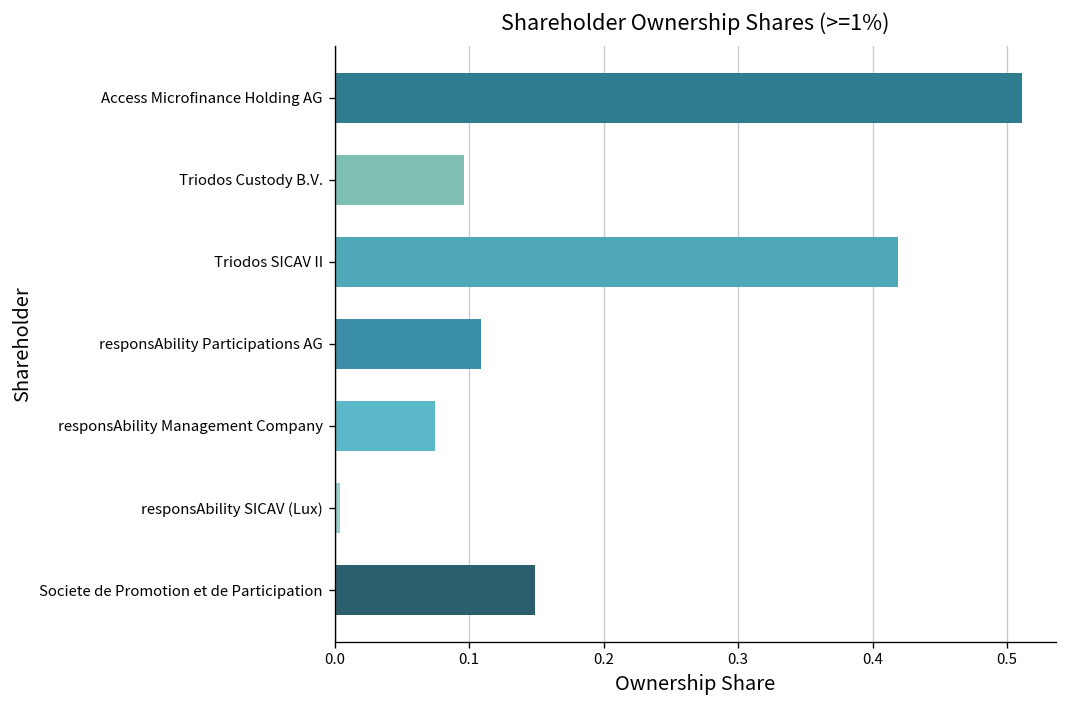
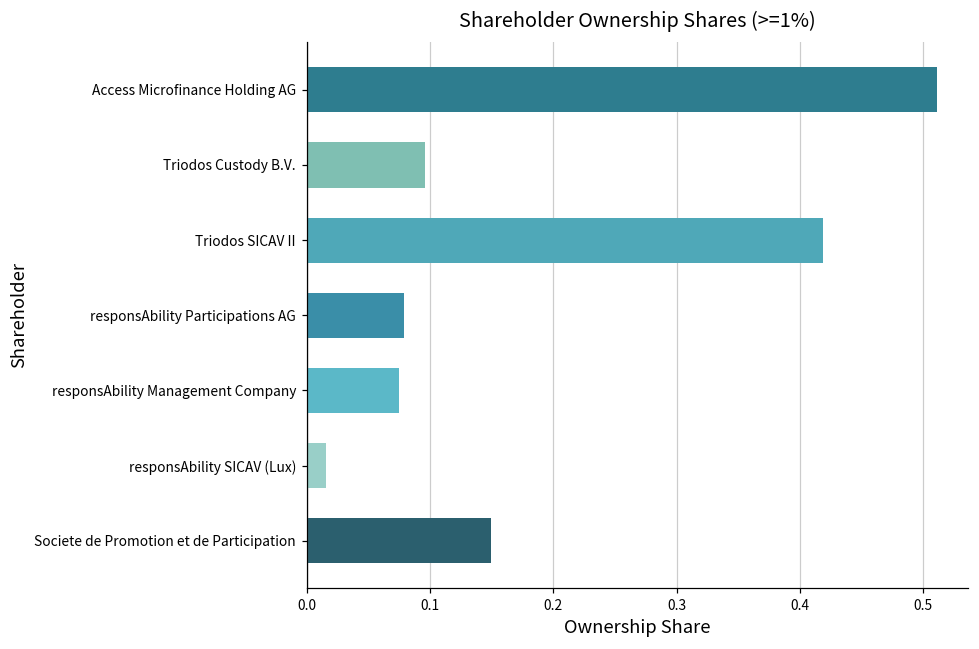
responsAbility Participations AG: 0.109 -> 0.079
responsAbility SICAV (Lux): 0.004 -> 0.016
